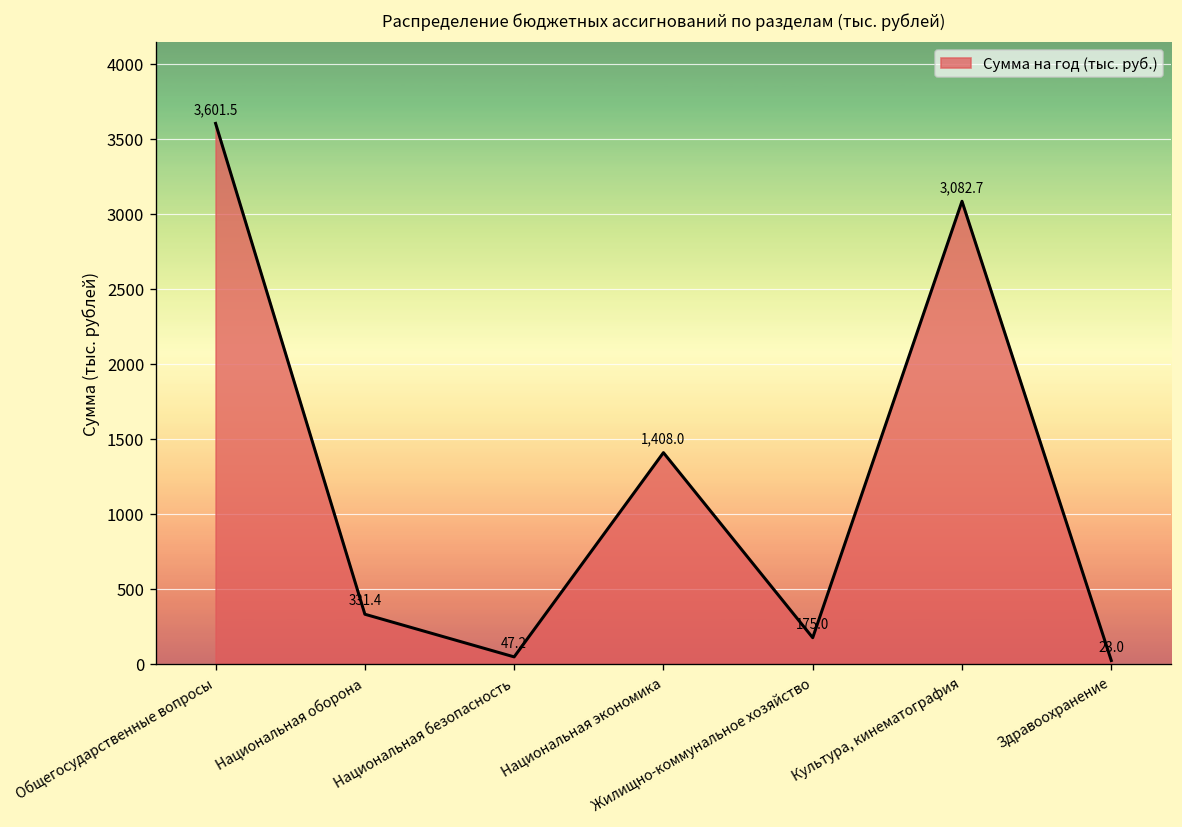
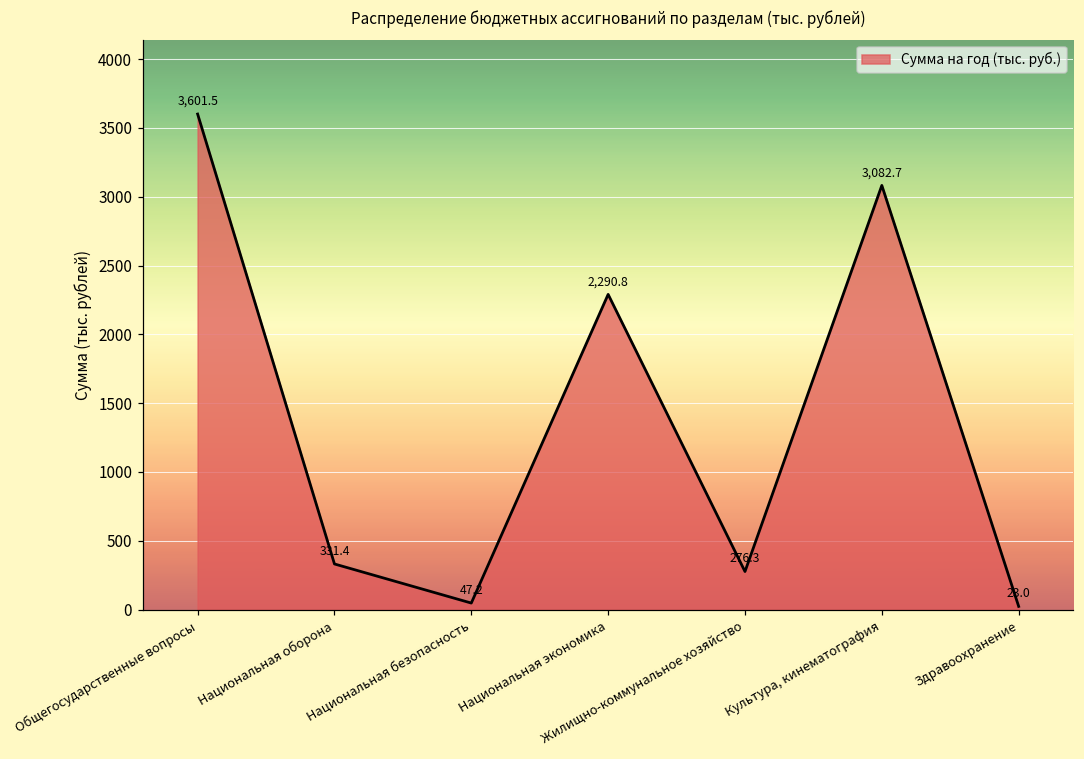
Национальная экономика: 1,408.0 -> 2,290.8
Жилищно-коммунальное хозяйство: 175.0 -> 276.3
